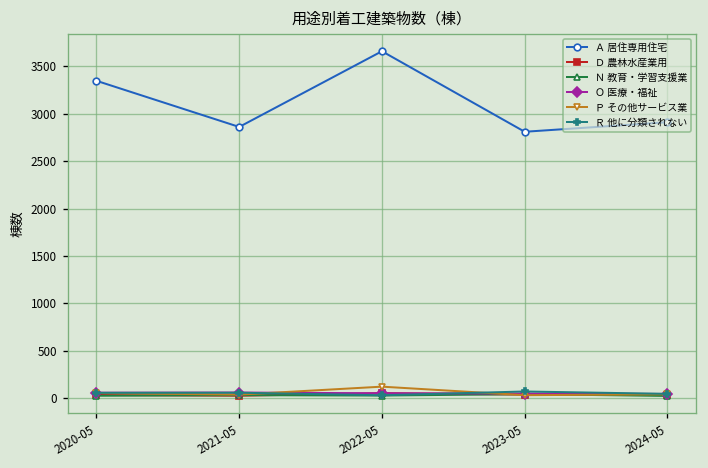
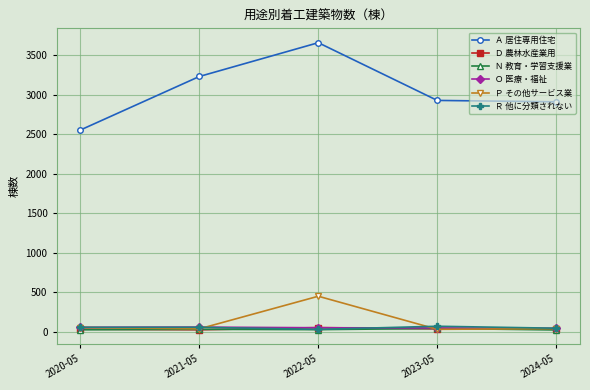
Ａ 居住専用住宅, 2020-05: 3300 -> 2600
Ａ 居住専用住宅, 2021-05: 2900 -> 3200
Ｐ その他サービス業, 2022-05: 100 -> 500
Ａ 居住専用住宅, 2023-05: 2800 -> 2900
